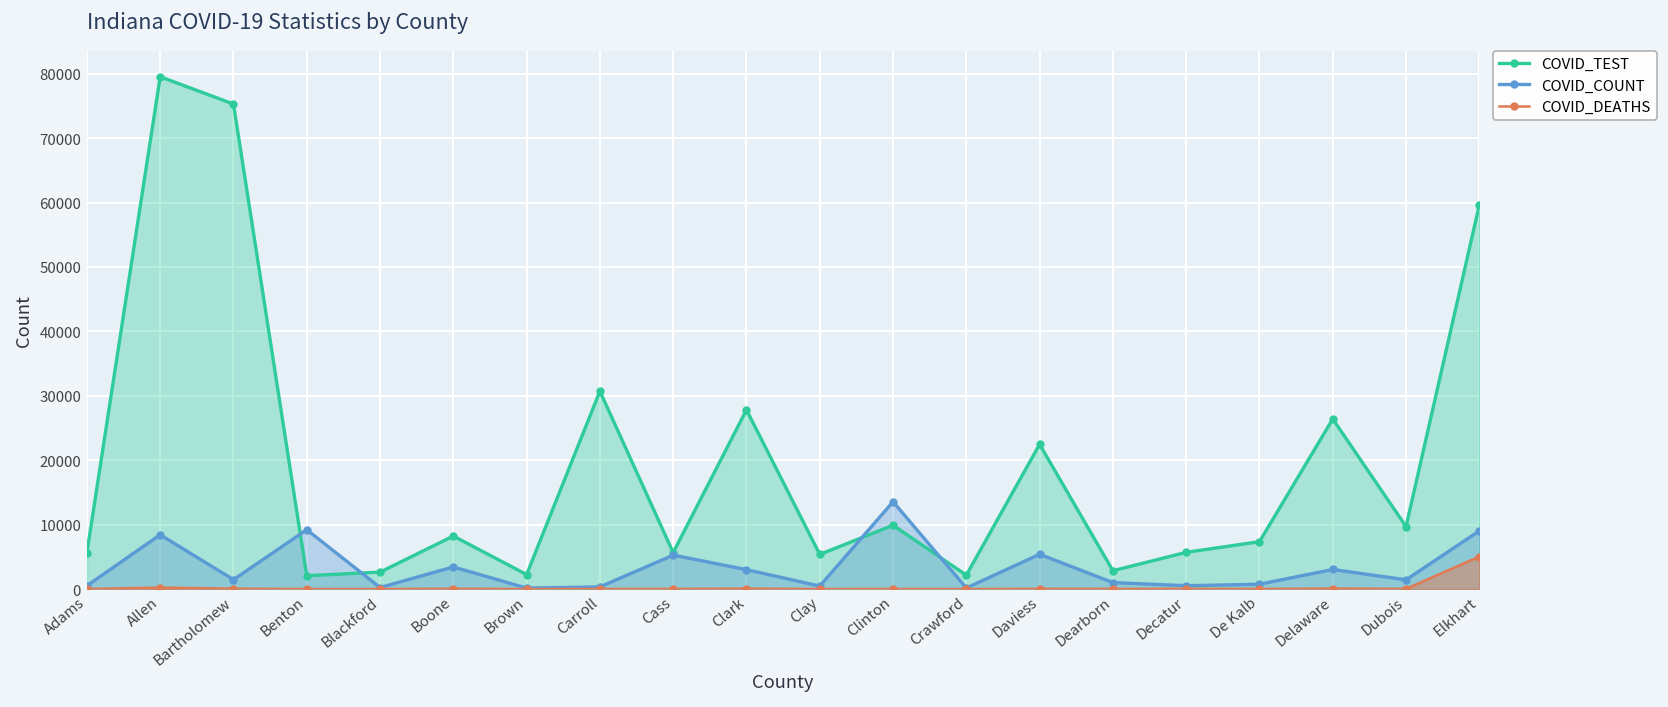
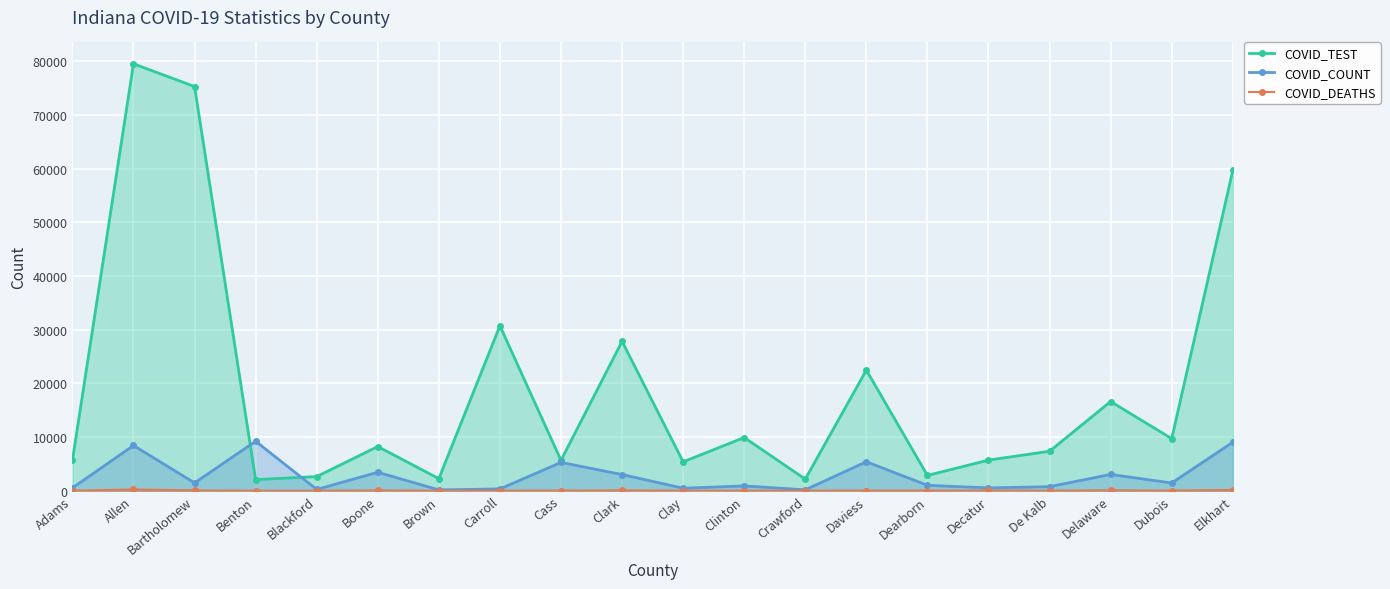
COVID_COUNT, Clinton: 14000 -> 1000
COVID_TEST, Delaware: 26000 -> 17000
COVID_DEATHS, Elkhart: 5000 -> 0
